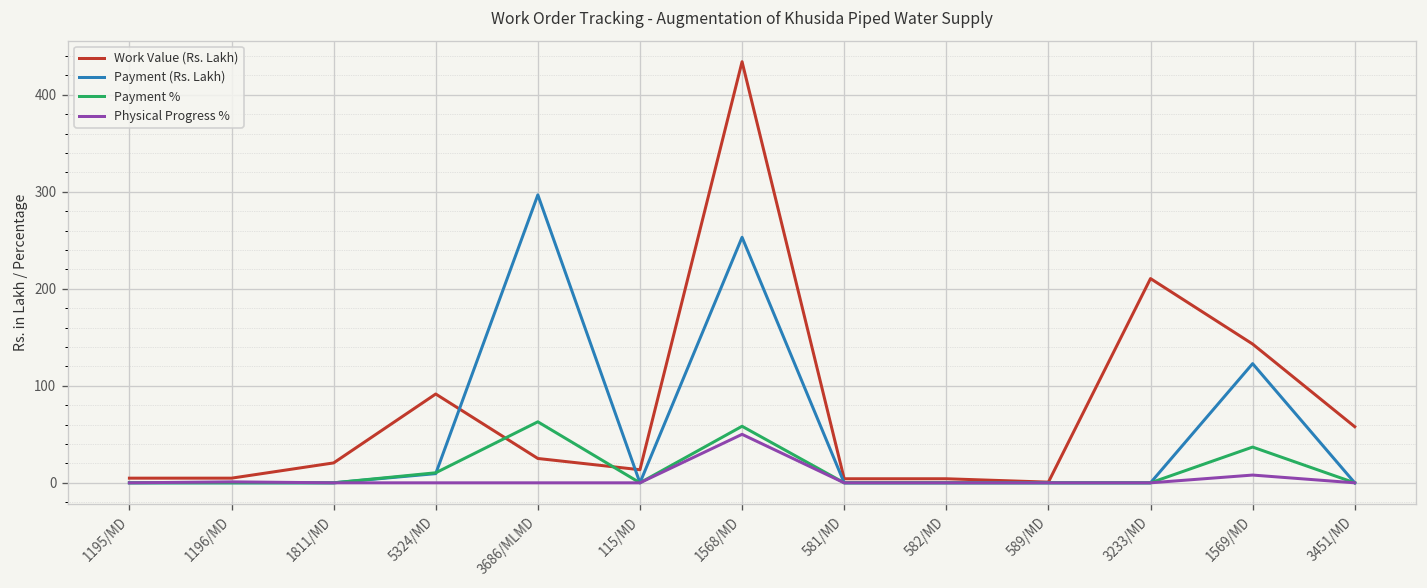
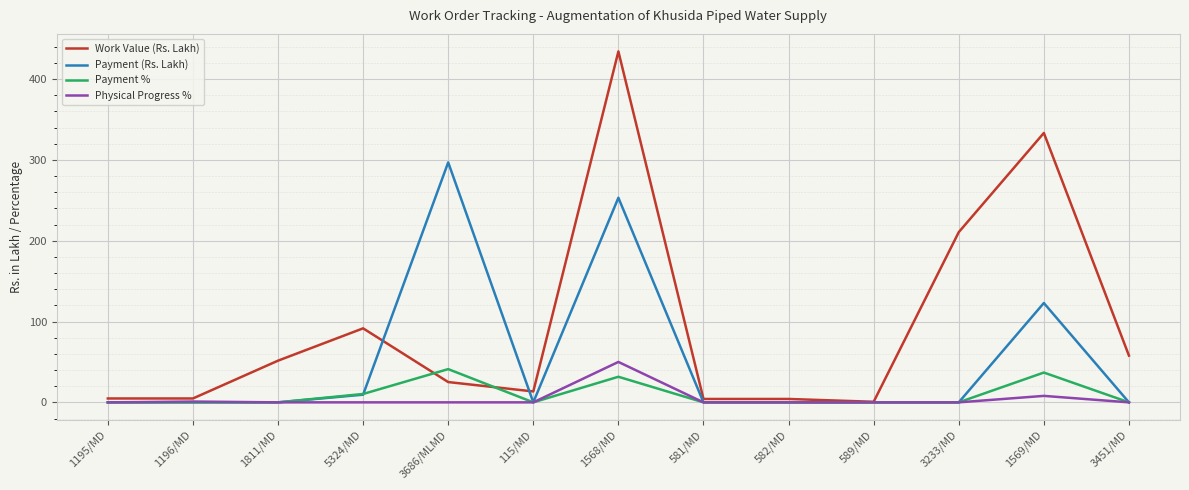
Work Value (Rs. Lakh), 1811/MD: 20 -> 50
Payment %, 3686/MLMD: 60 -> 40
Payment %, 1568/MD: 60 -> 30
Work Value (Rs. Lakh), 1569/MD: 140 -> 330
